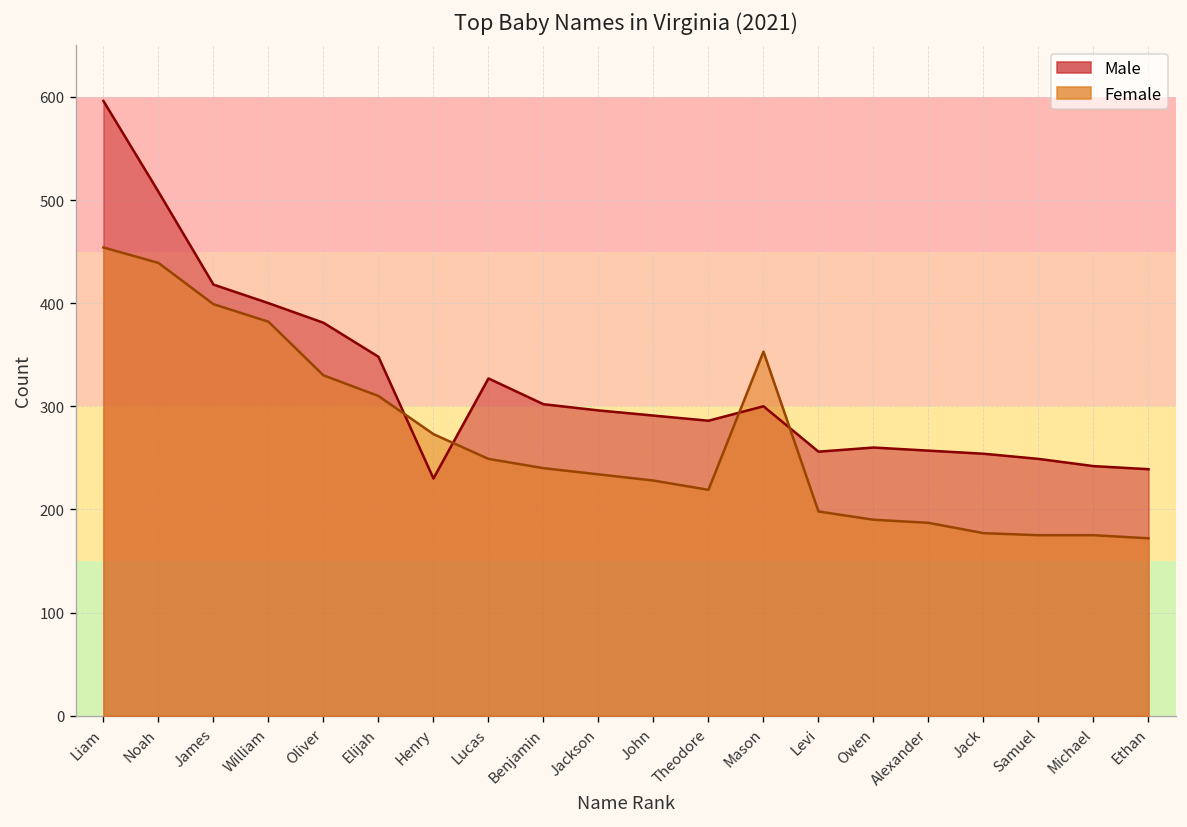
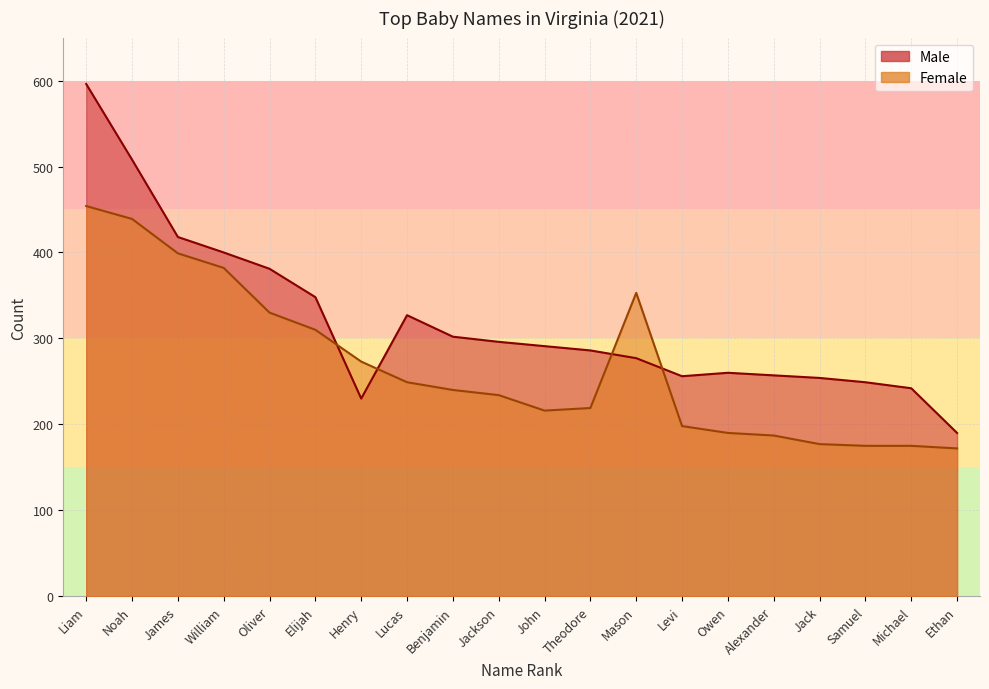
Female, John: 230 -> 220
Male, Mason: 300 -> 280
Male, Ethan: 240 -> 190
